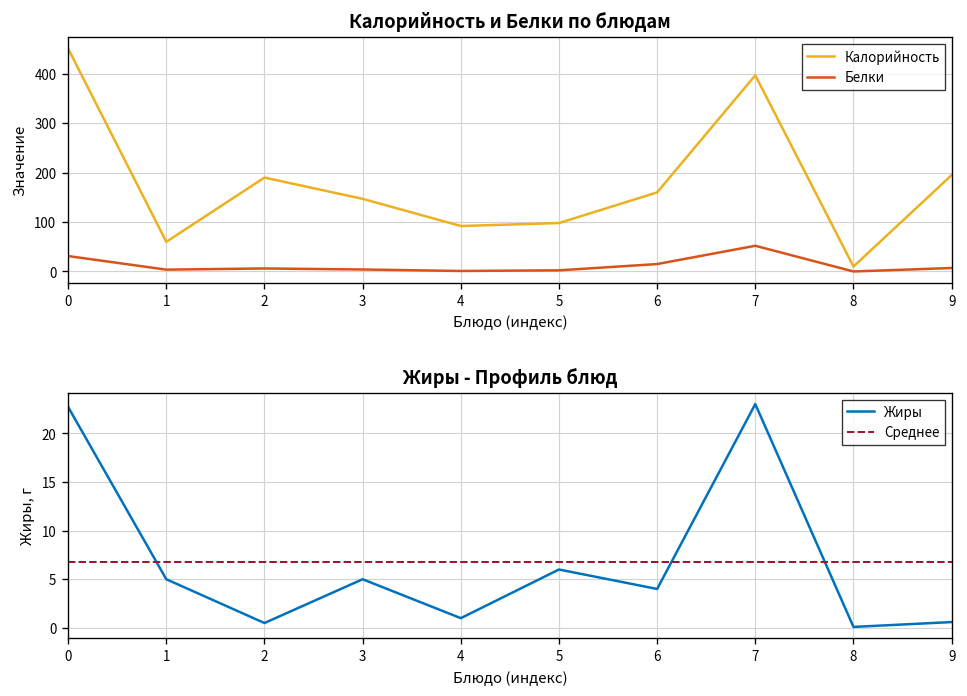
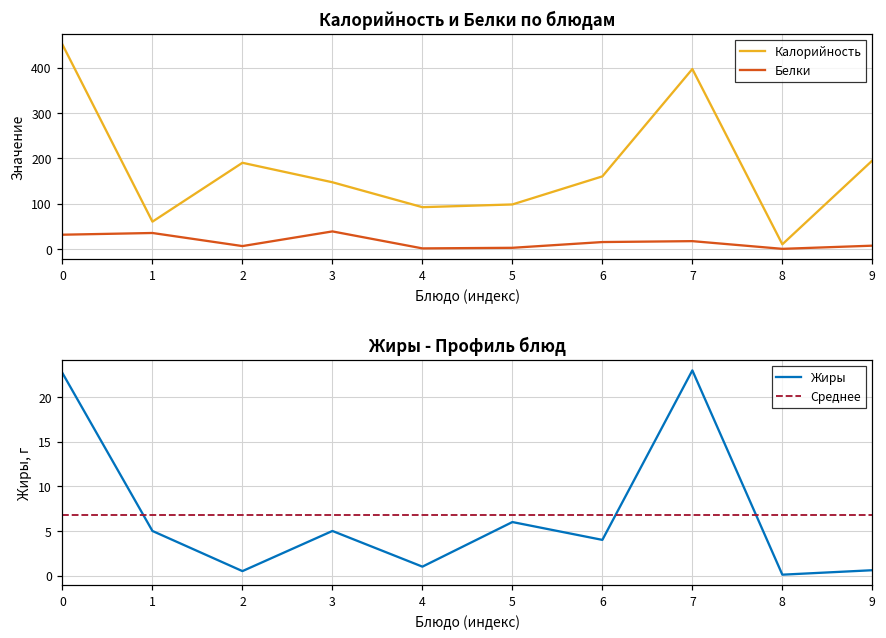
Калорийность и Белки по блюдам, Белки, 1: 0 -> 40
Калорийность и Белки по блюдам, Белки, 3: 0 -> 40
Калорийность и Белки по блюдам, Белки, 7: 50 -> 20
